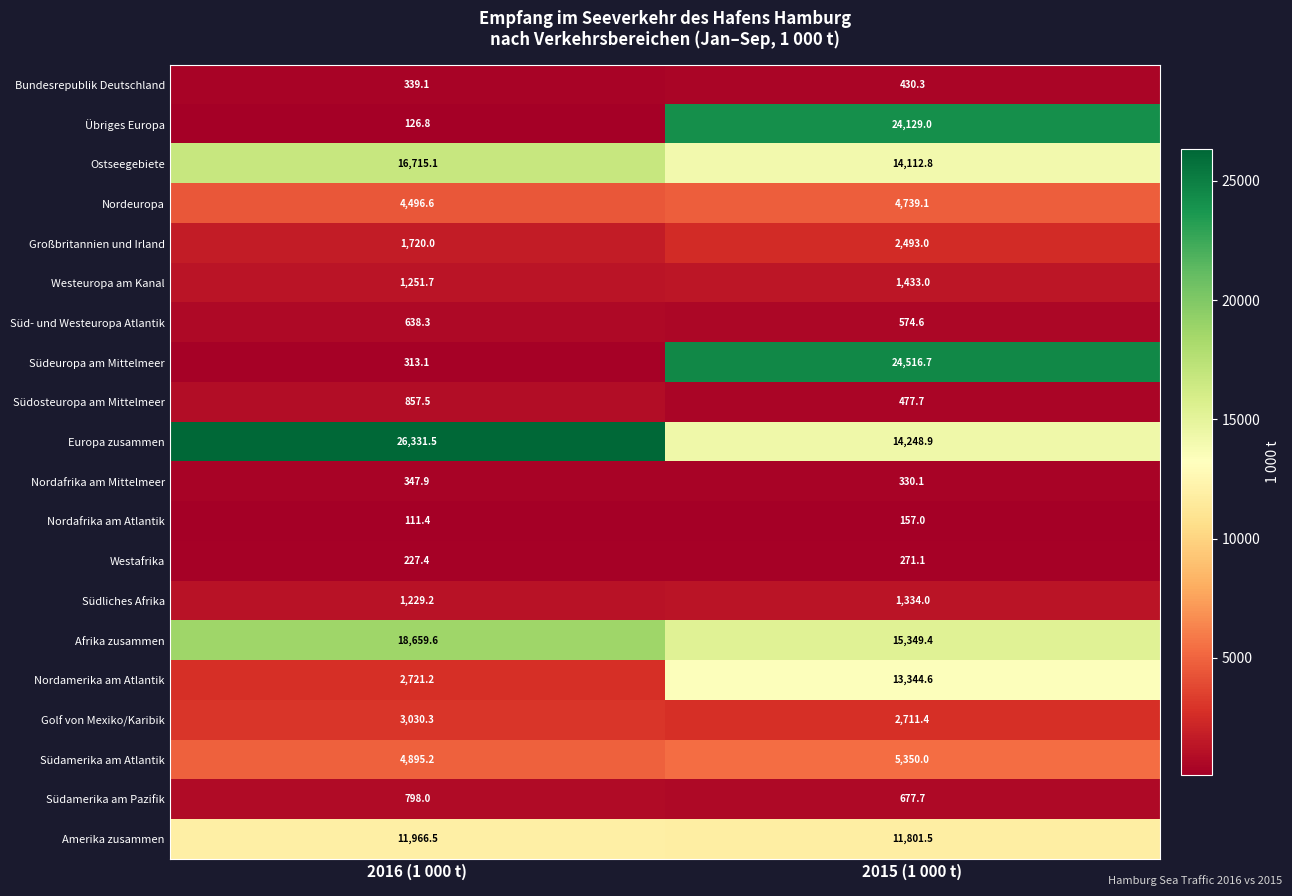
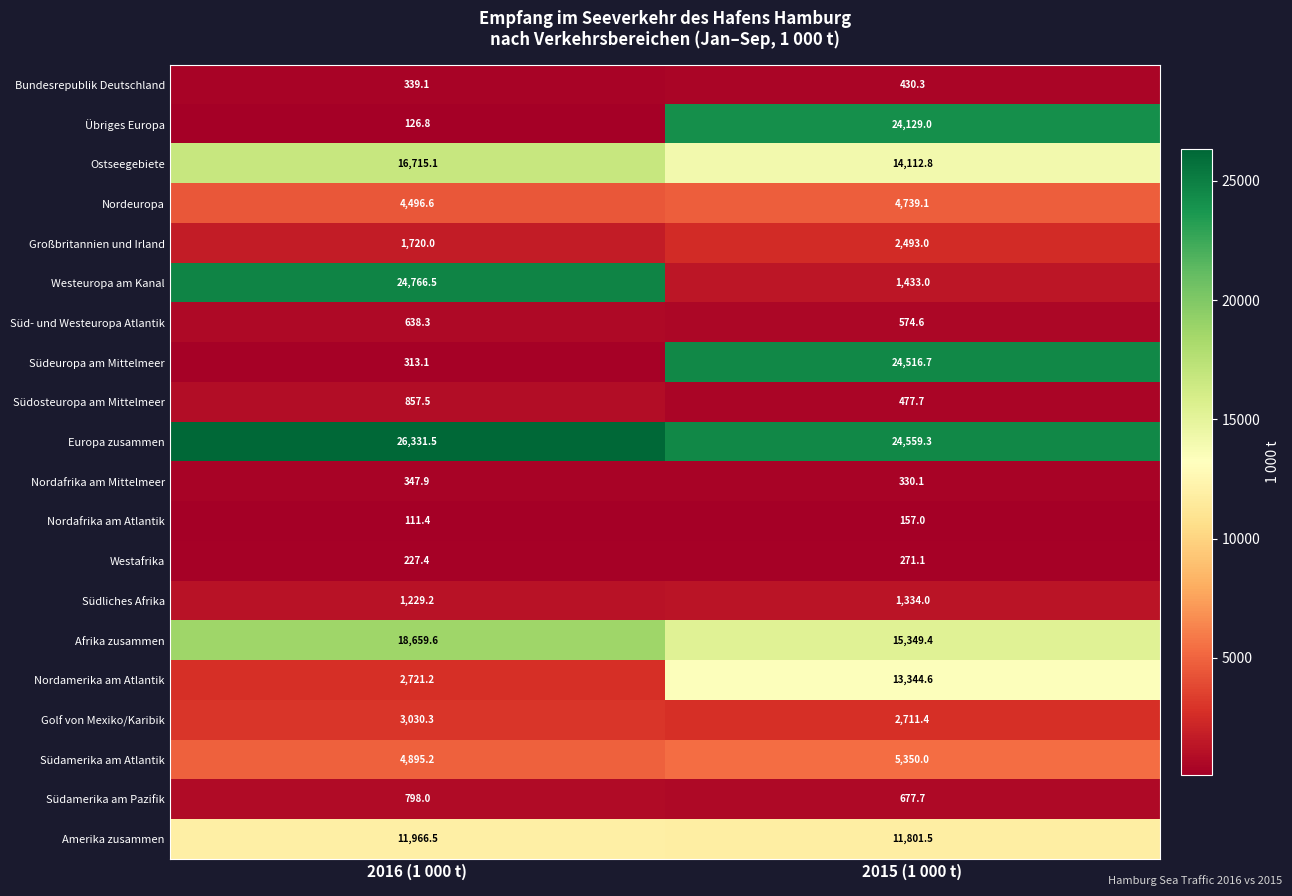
Westeuropa am Kanal, 2016 (1 000 t): 1,251.7 -> 24,766.5
Europa zusammen, 2015 (1 000 t): 14,248.9 -> 24,559.3
